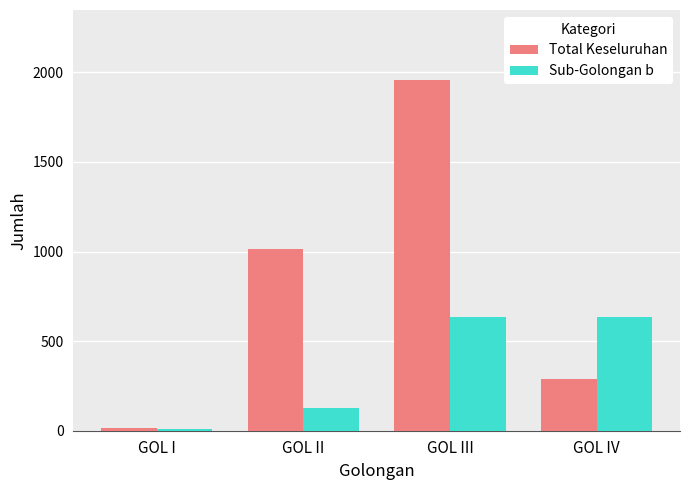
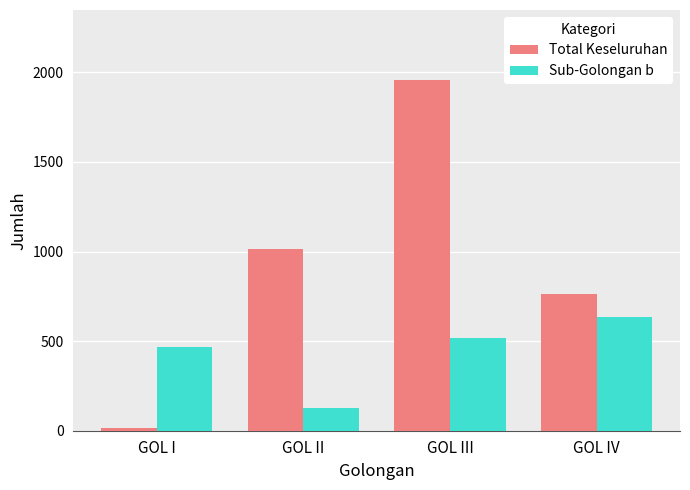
Sub-Golongan b, GOL I: 10 -> 470
Sub-Golongan b, GOL III: 640 -> 520
Total Keseluruhan, GOL IV: 290 -> 760
